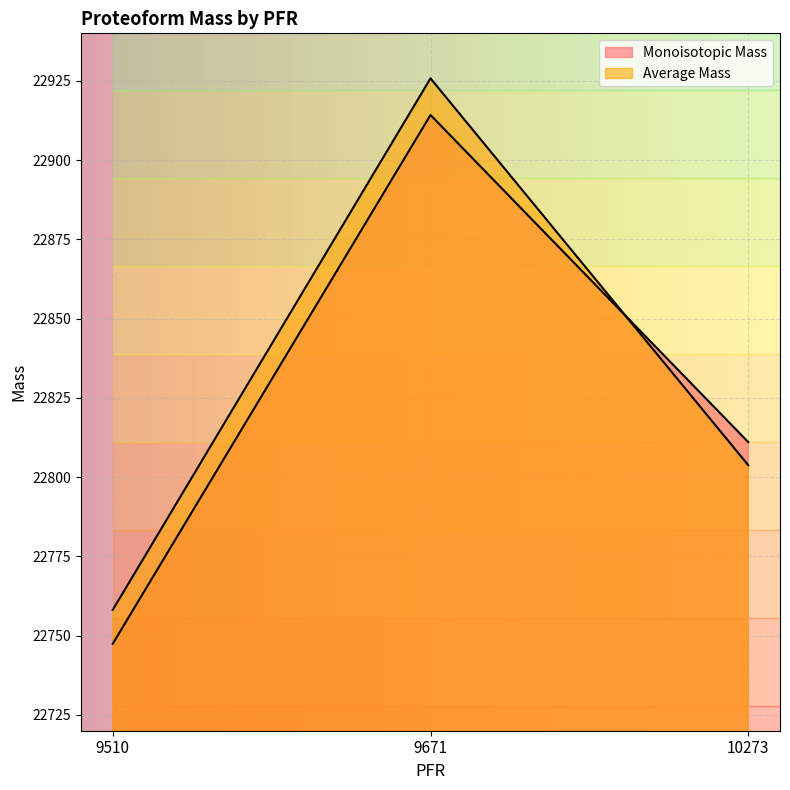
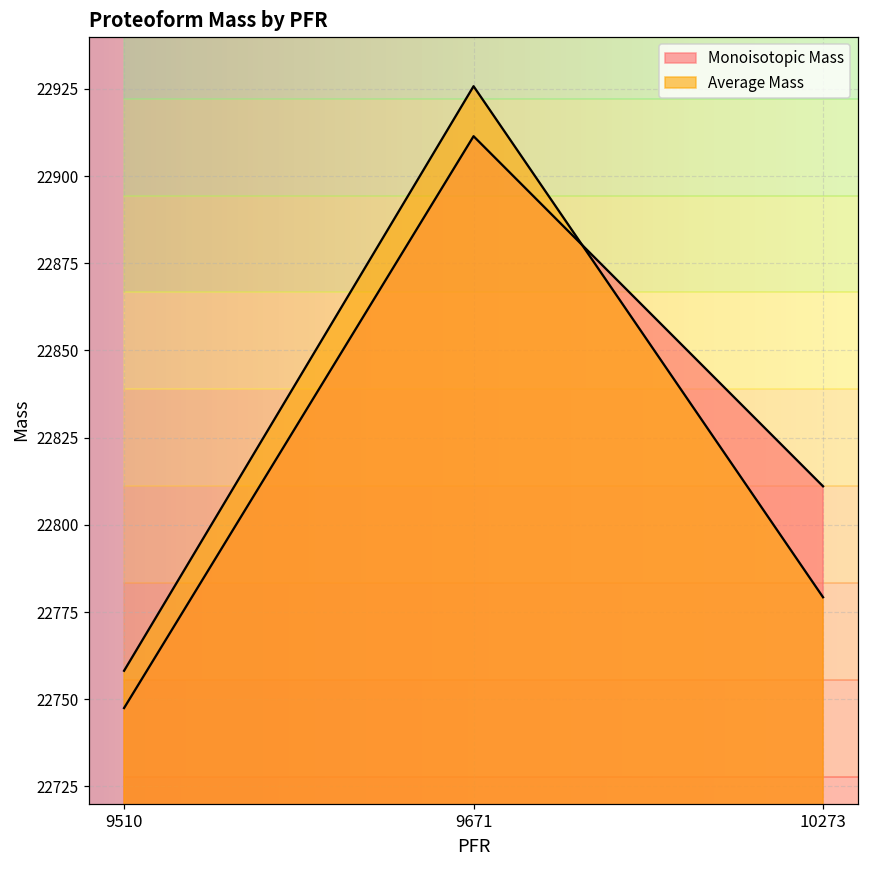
Monoisotopic Mass, 9671: 22914 -> 22911
Average Mass, 10273: 22804 -> 22779
